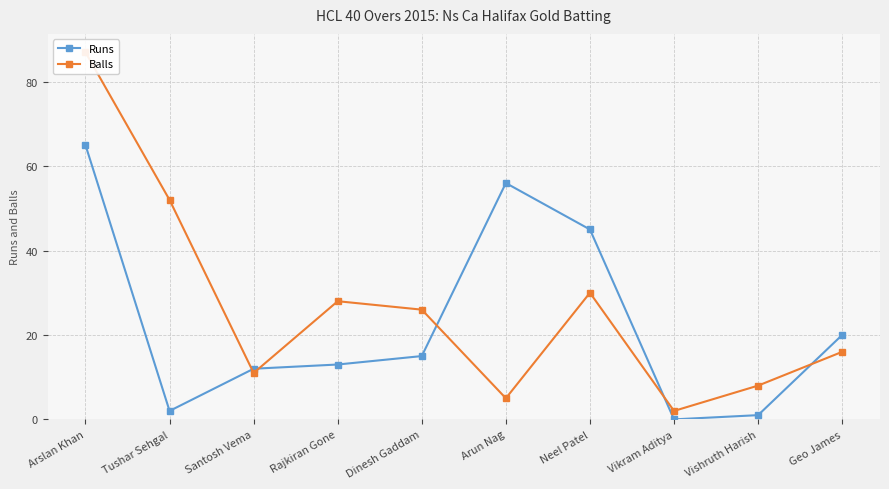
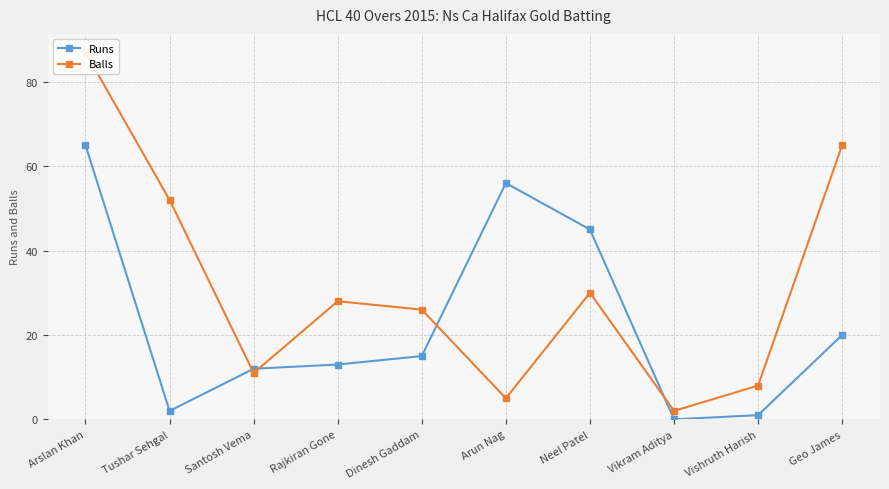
Balls, Geo James: 16 -> 65
